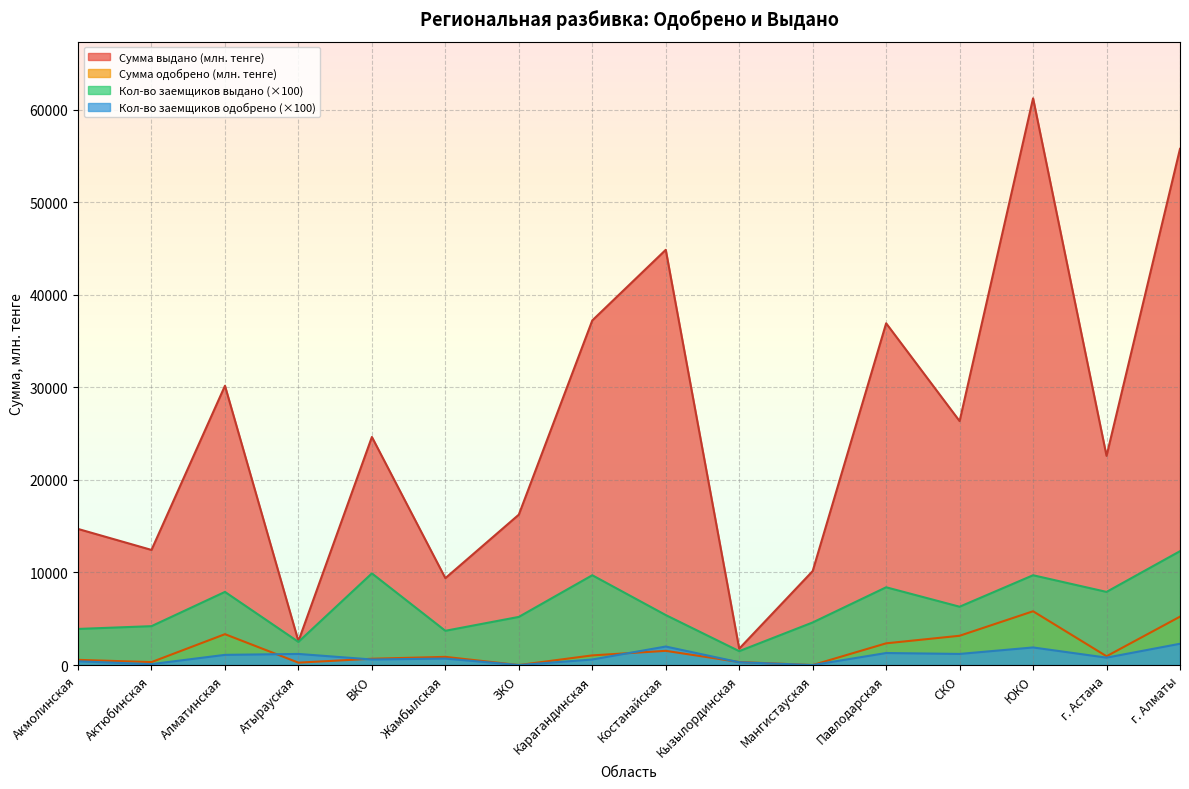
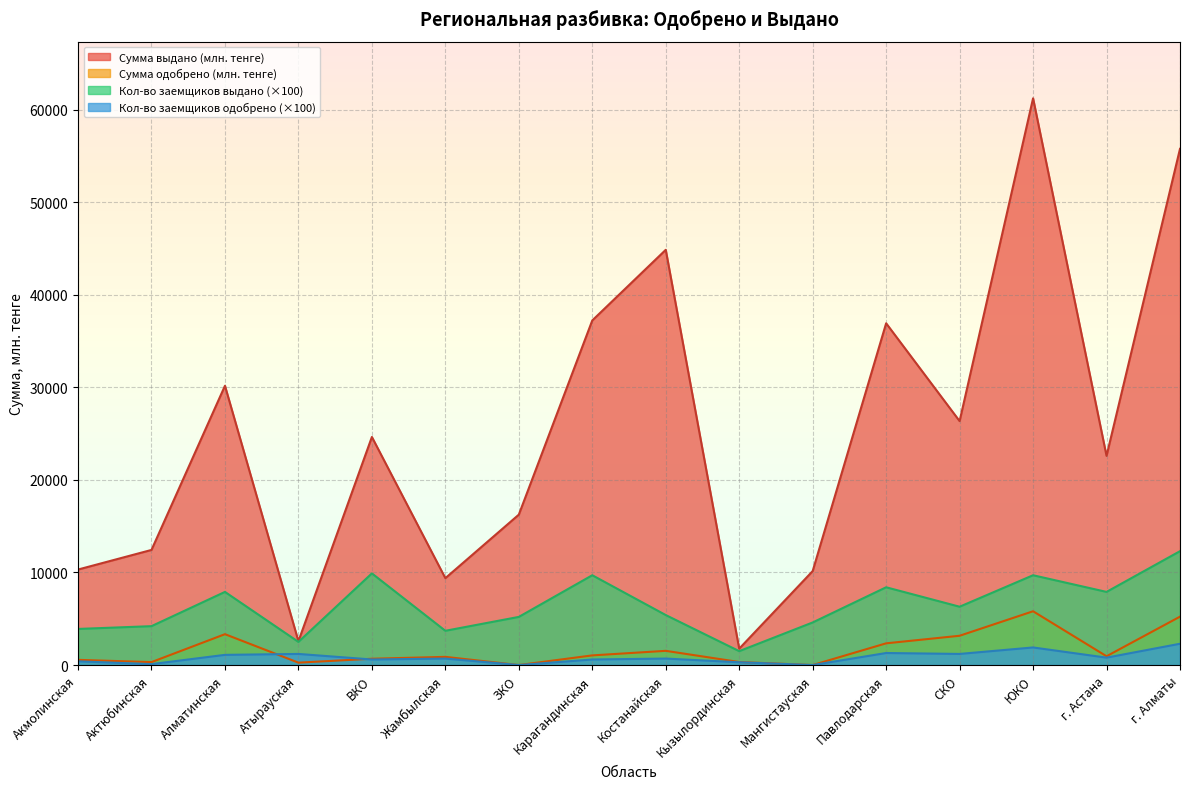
Сумма выдано (млн. тенге), Акмолинская: 15000 -> 10000
Кол-во заемщиков одобрено (×100), Костанайская: 2000 -> 1000
